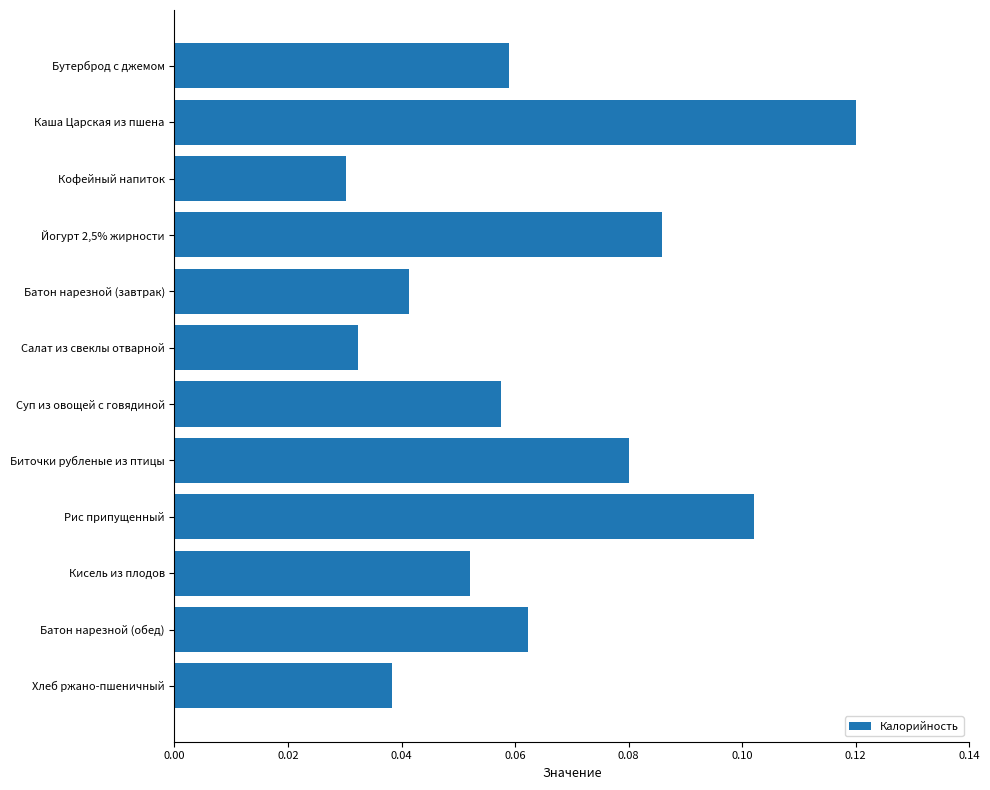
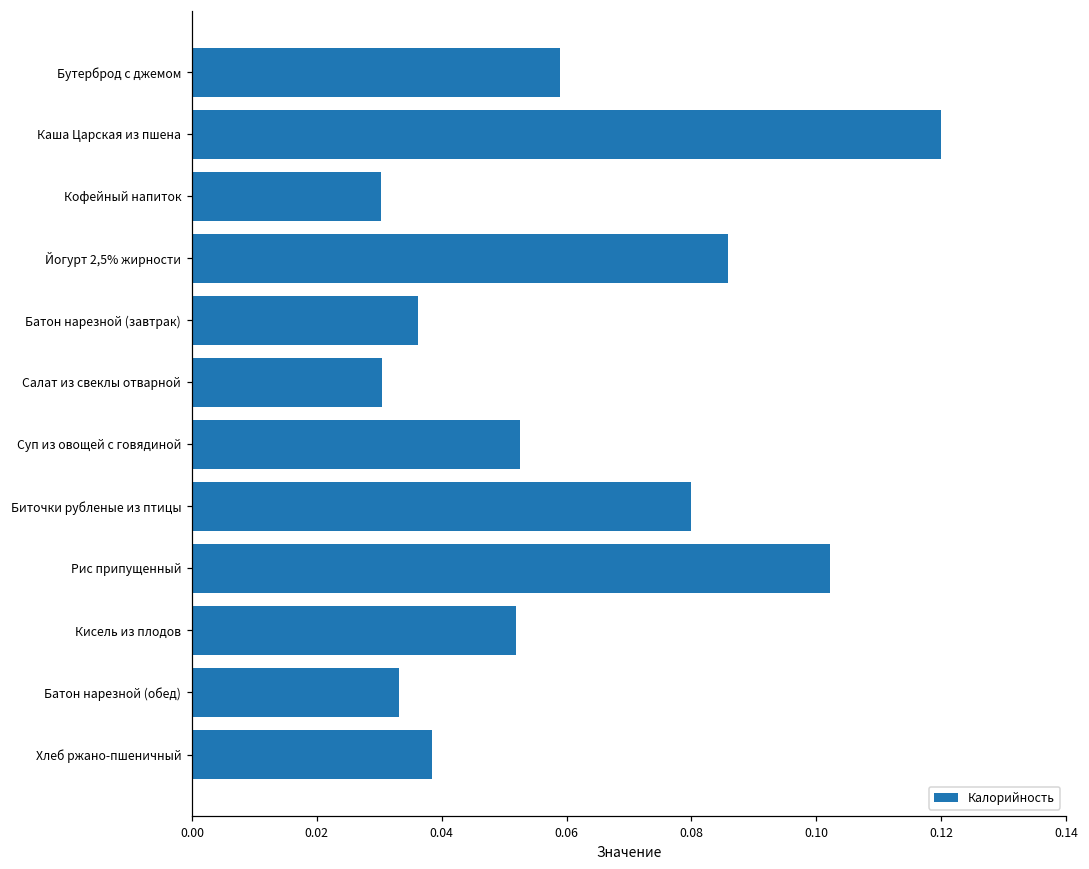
Батон нарезной (завтрак): 0.041 -> 0.036
Салат из свеклы отварной: 0.032 -> 0.030
Суп из овощей с говядиной: 0.057 -> 0.053
Батон нарезной (обед): 0.062 -> 0.033
